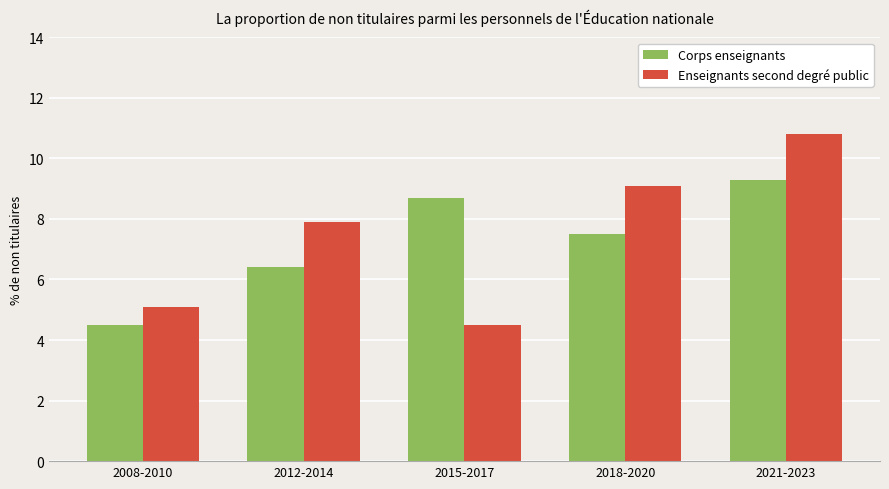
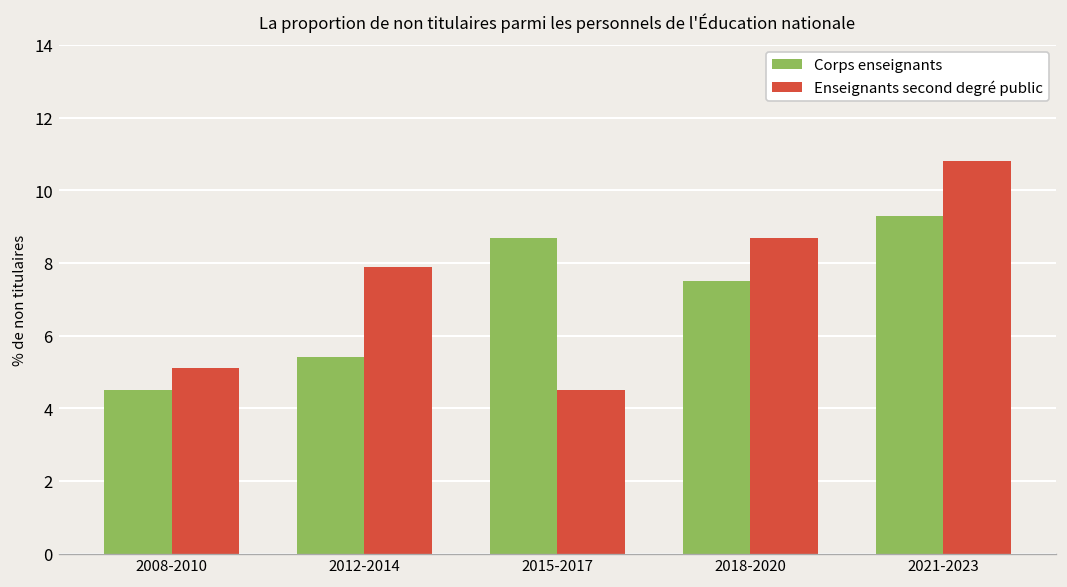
Corps enseignants, 2012-2014: 6.4 -> 5.4
Enseignants second degré public, 2018-2020: 9.1 -> 8.7
